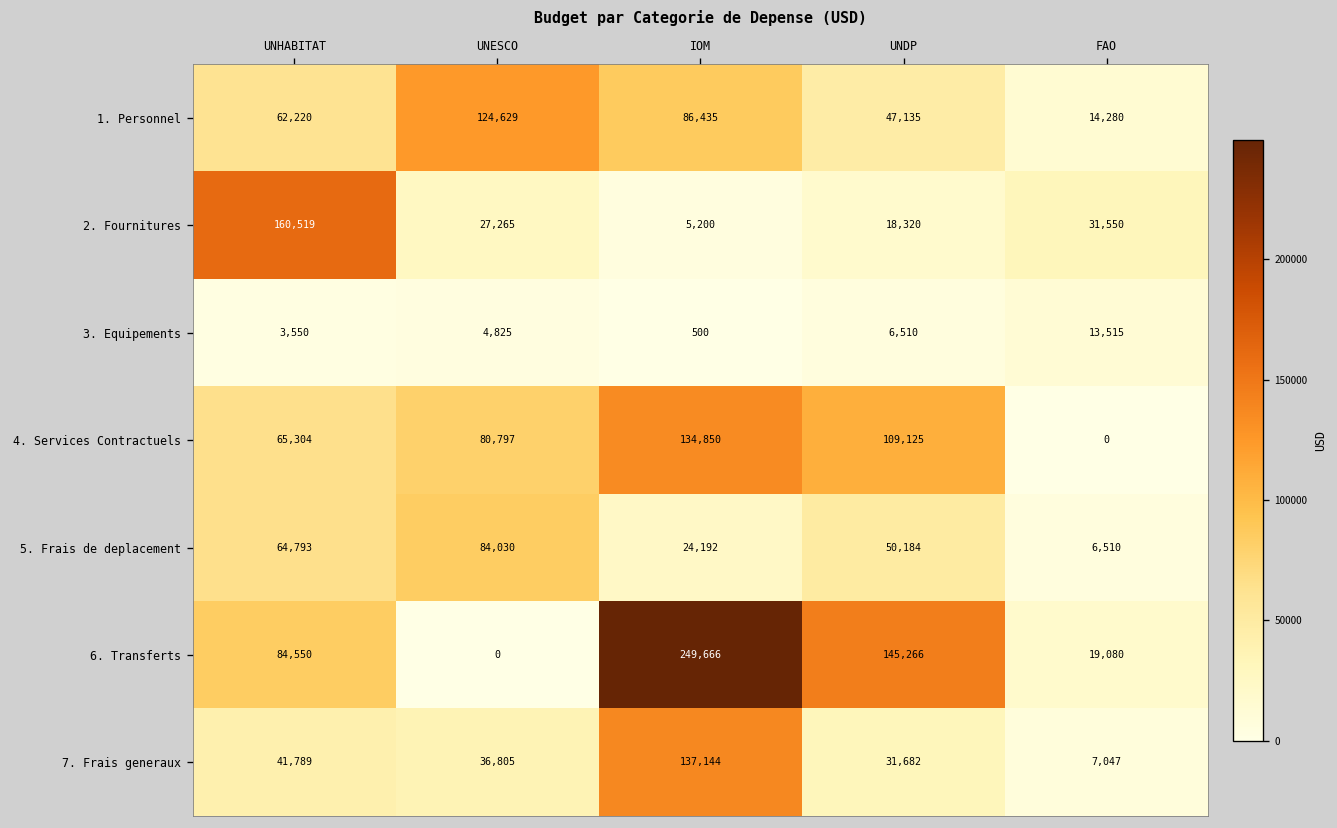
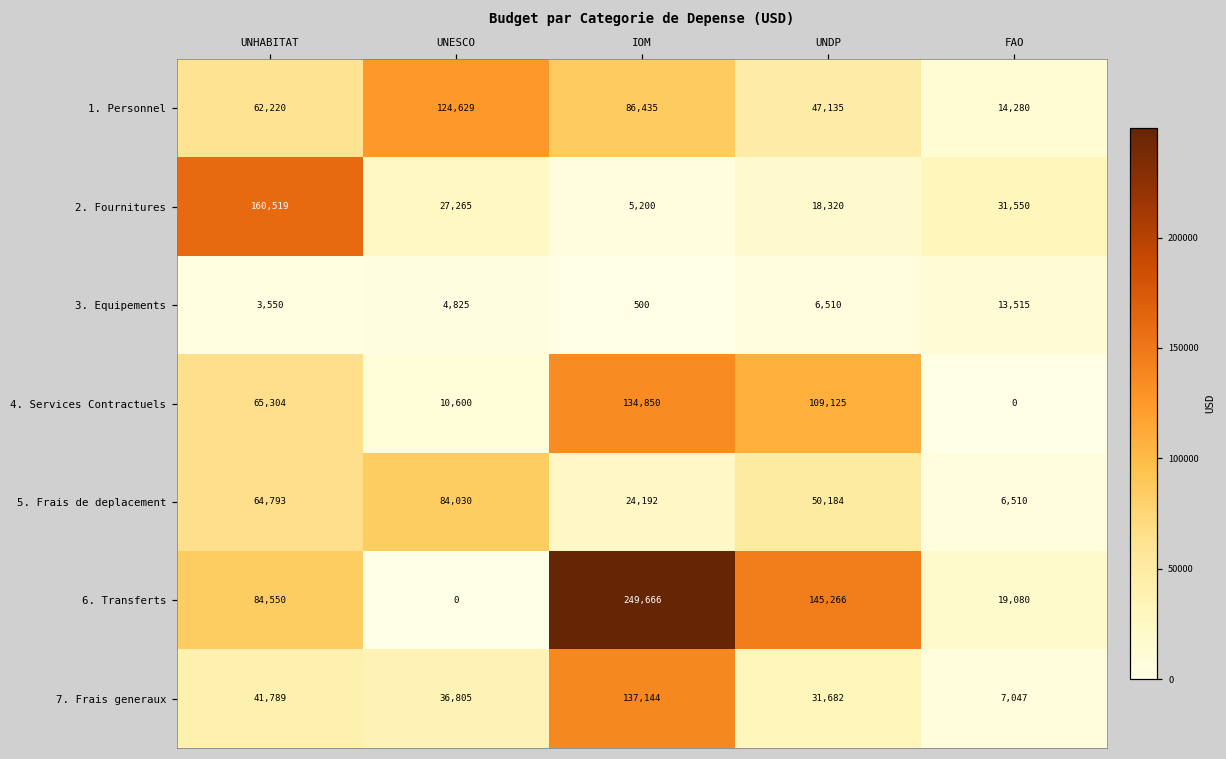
4. Services Contractuels, UNESCO: 80,797 -> 10,600
